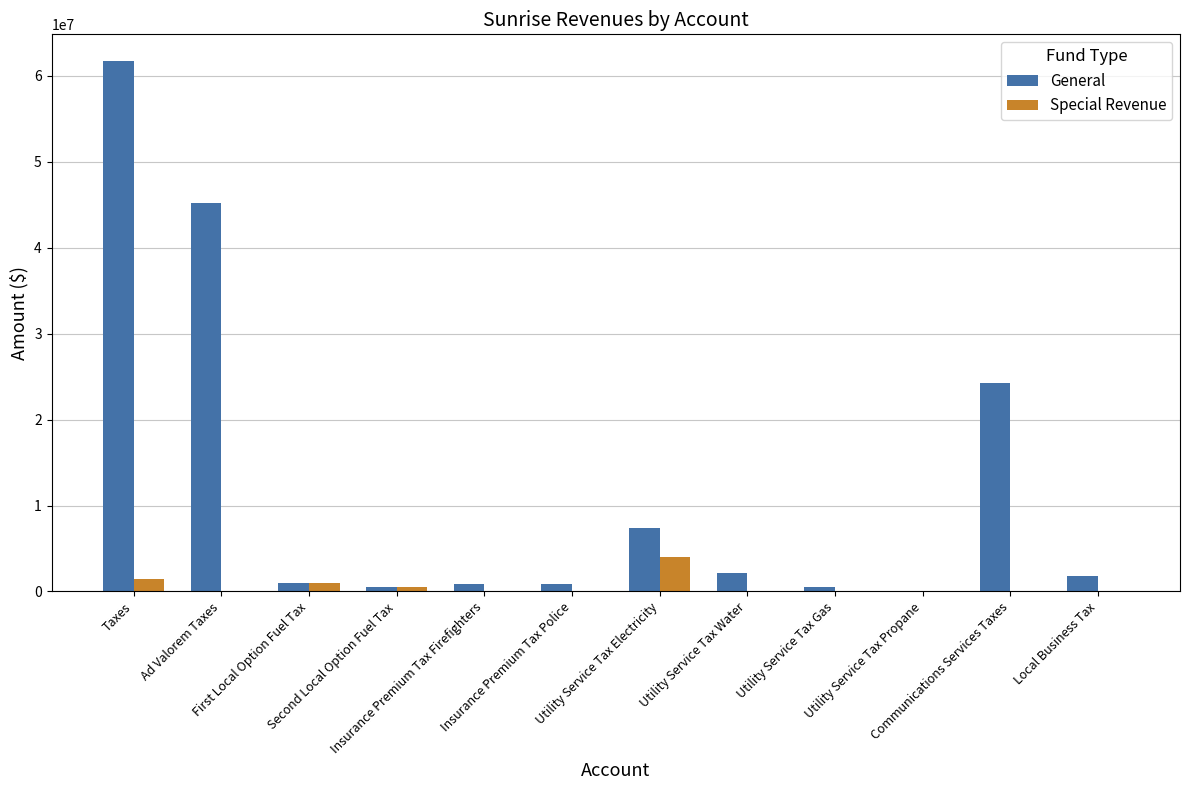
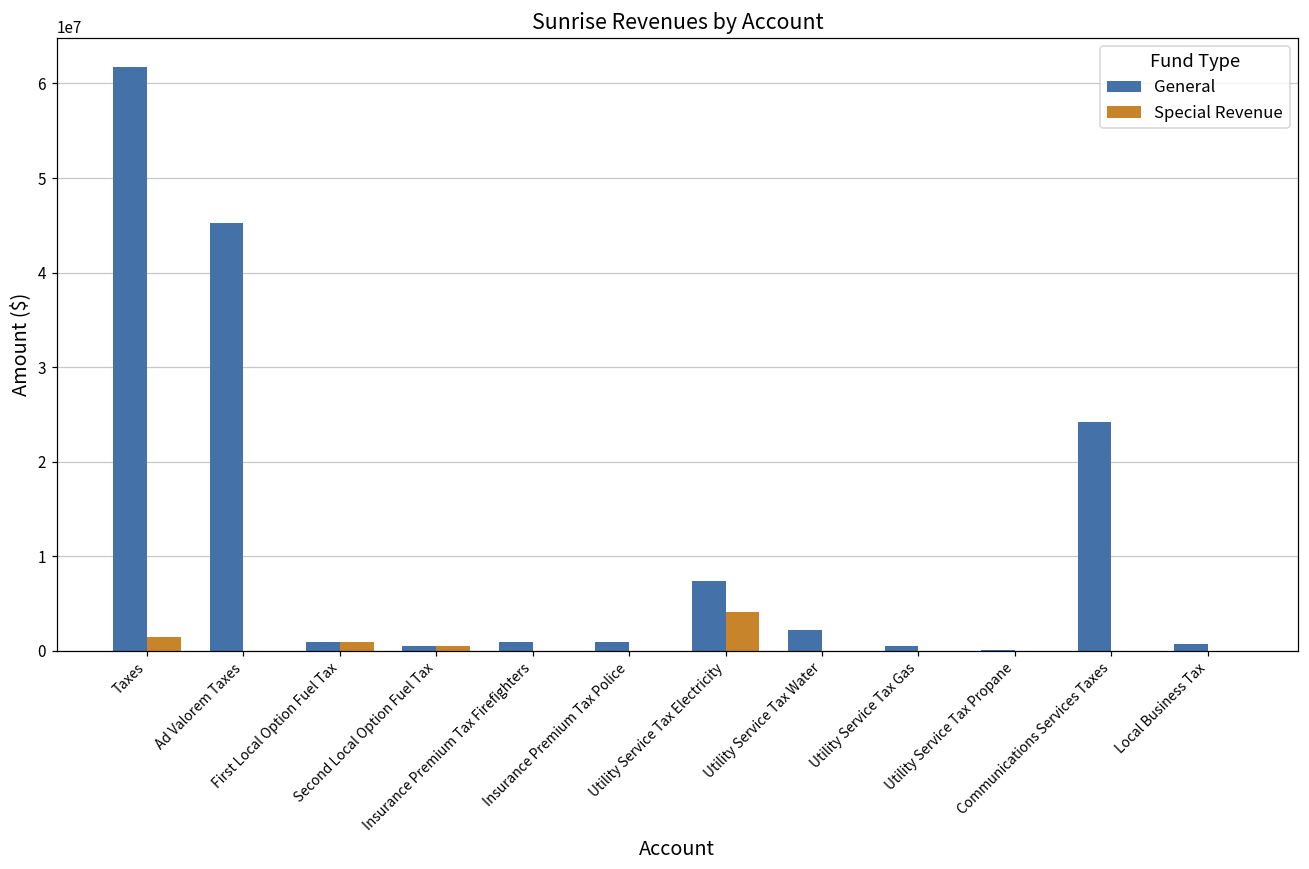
General, Local Business Tax: 2000000 -> 1000000
